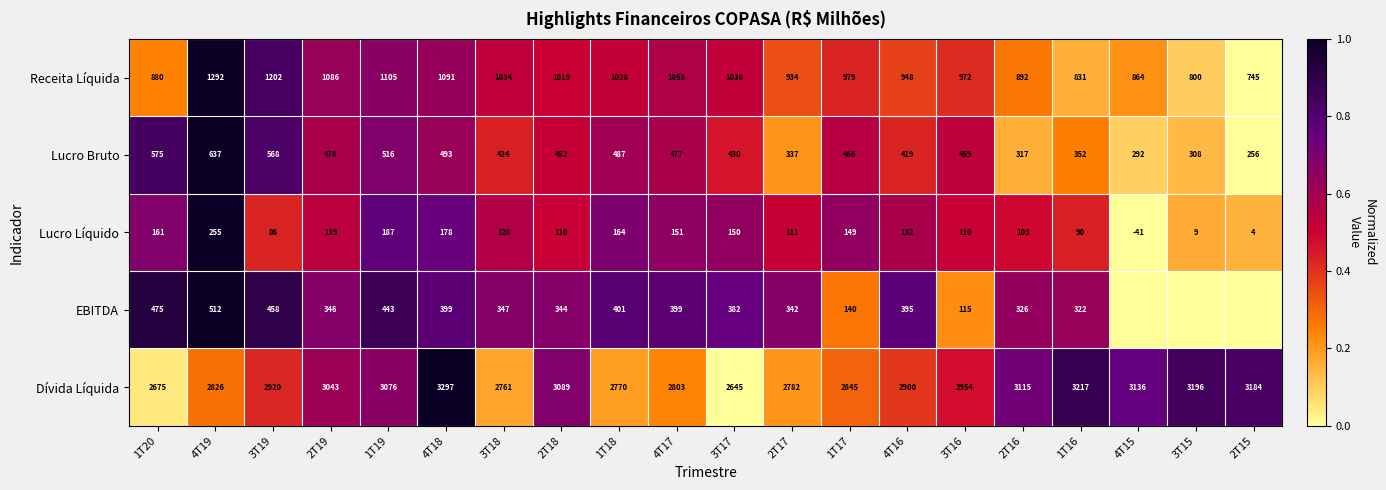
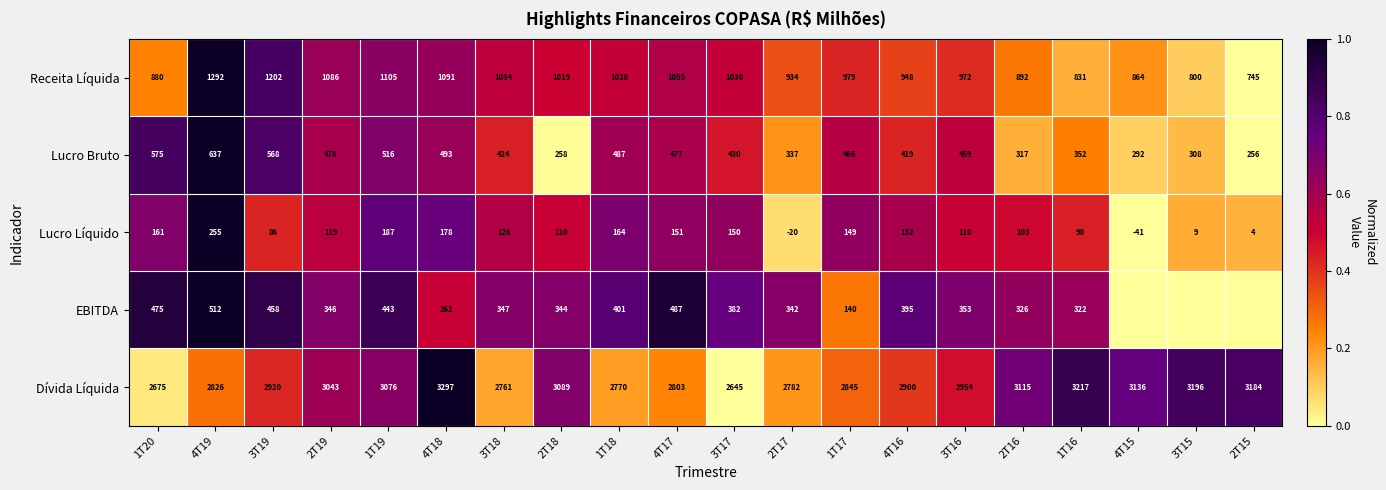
Lucro Bruto, 2T18: 452 -> 258
Lucro Líquido, 2T17: 111 -> -20
EBITDA, 4T18: 399 -> 262
EBITDA, 4T17: 399 -> 487
EBITDA, 3T16: 115 -> 353
